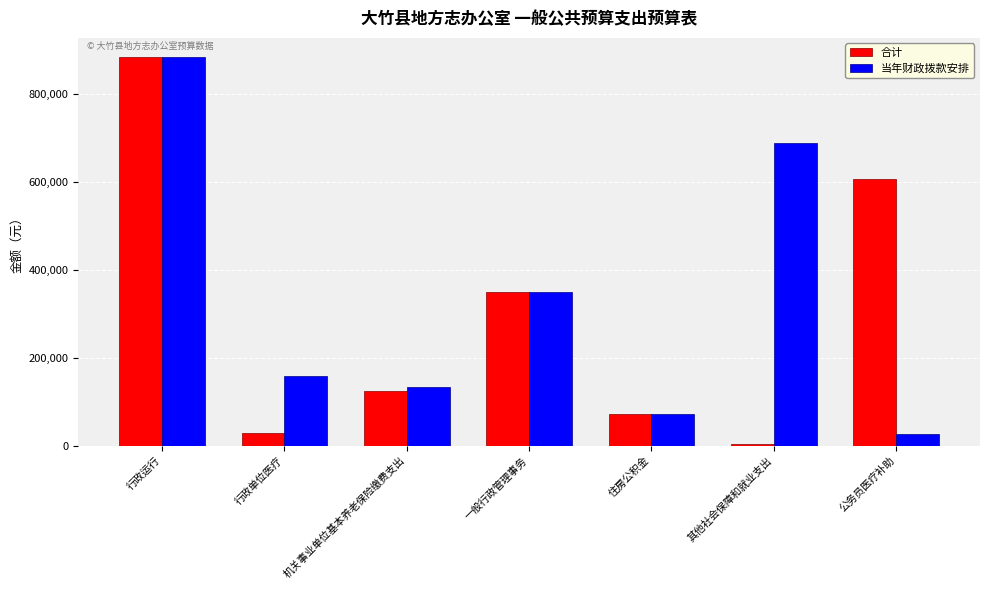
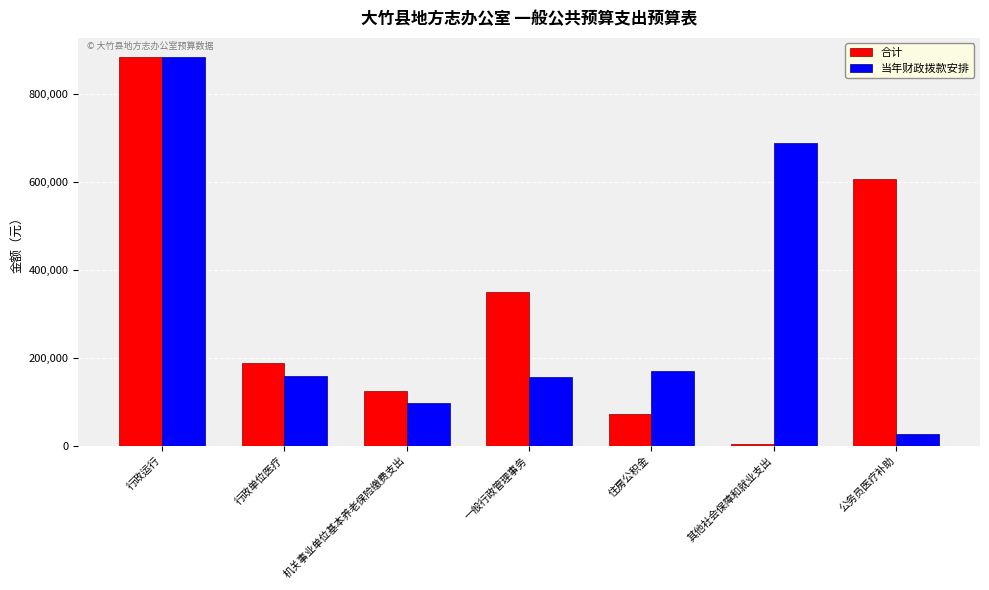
合计, 行政单位医疗: 30,000 -> 190,000
当年财政拨款安排, 机关事业单位基本养老保险缴费支出: 130,000 -> 100,000
当年财政拨款安排, 一般行政管理事务: 350,000 -> 160,000
当年财政拨款安排, 住房公积金: 70,000 -> 170,000
